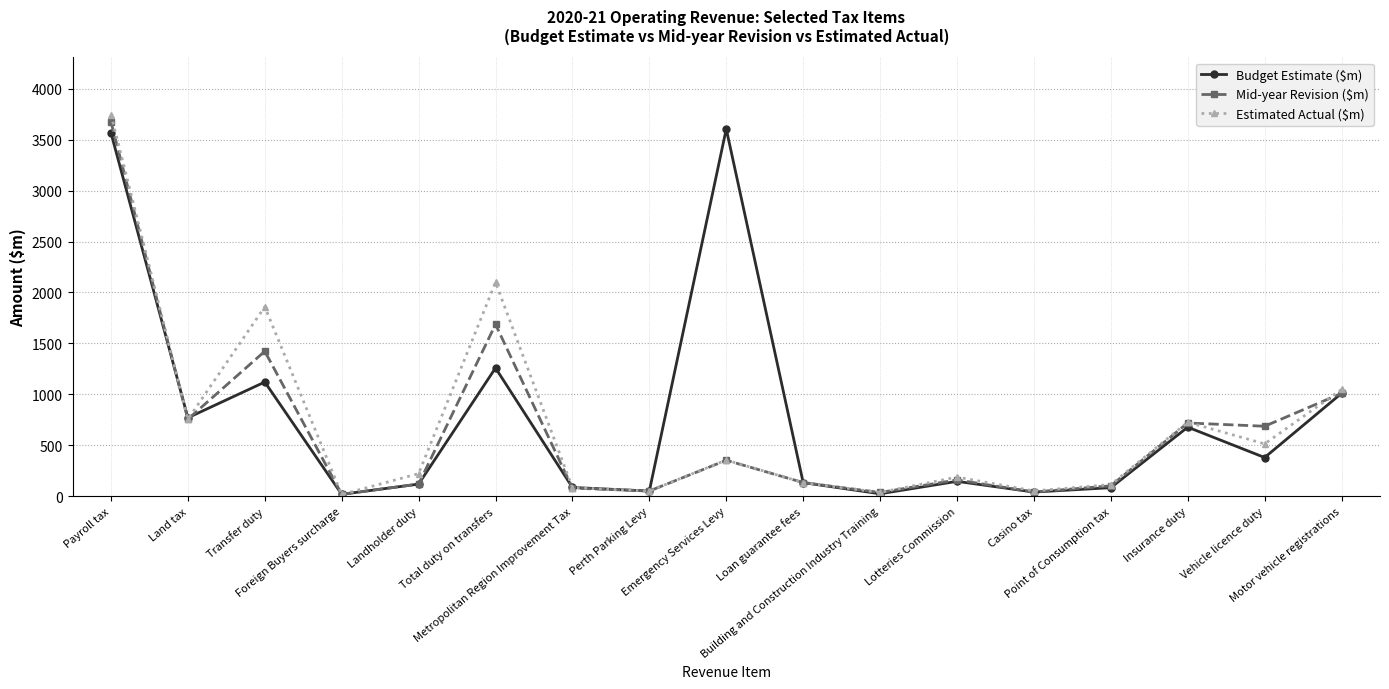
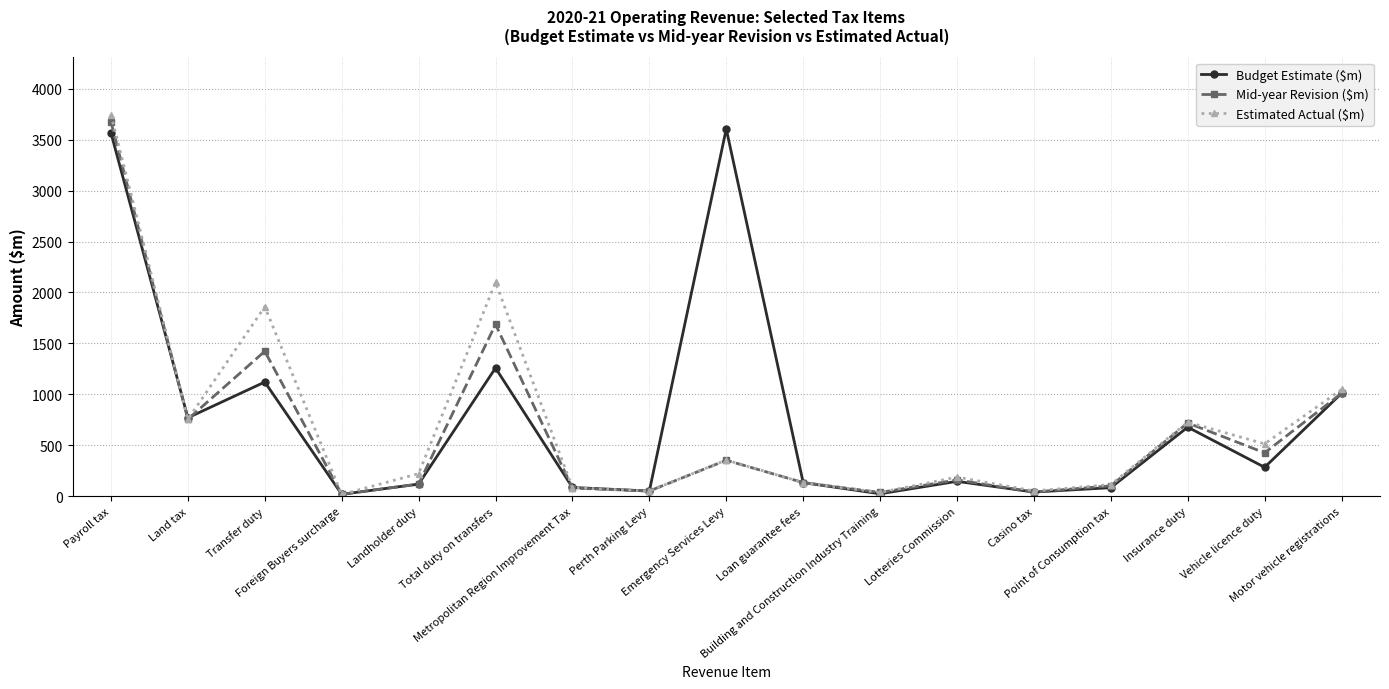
Budget Estimate ($m), Vehicle licence duty: 380 -> 280
Mid-year Revision ($m), Vehicle licence duty: 690 -> 430
